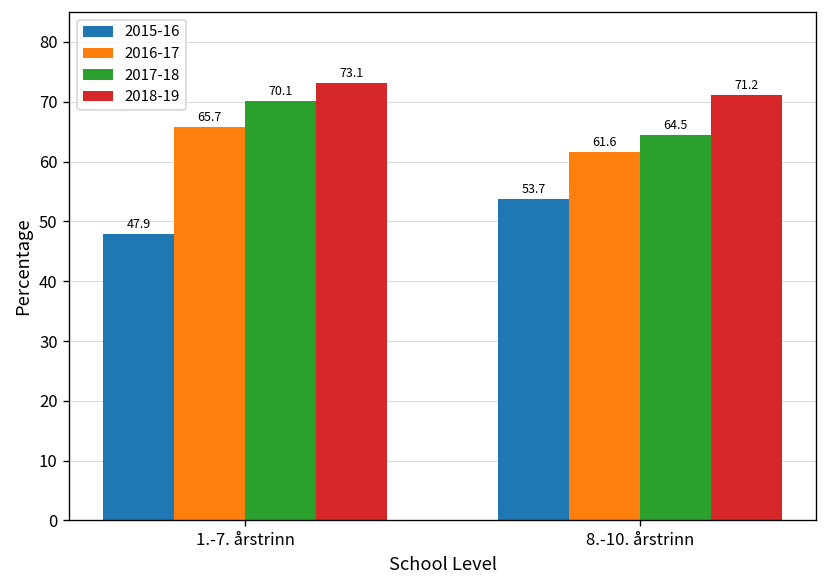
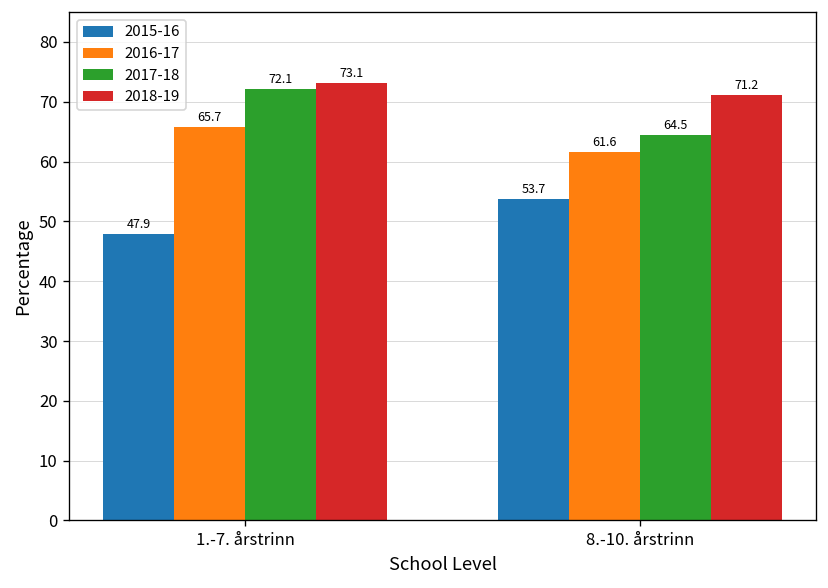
2017-18, 1.-7. årstrinn: 70.1 -> 72.1
